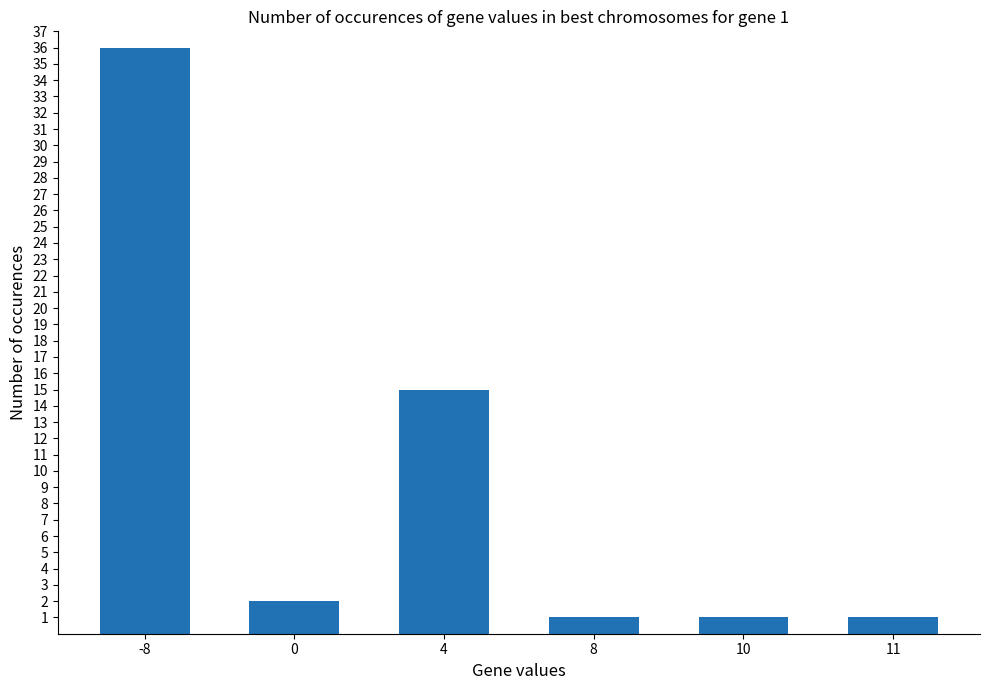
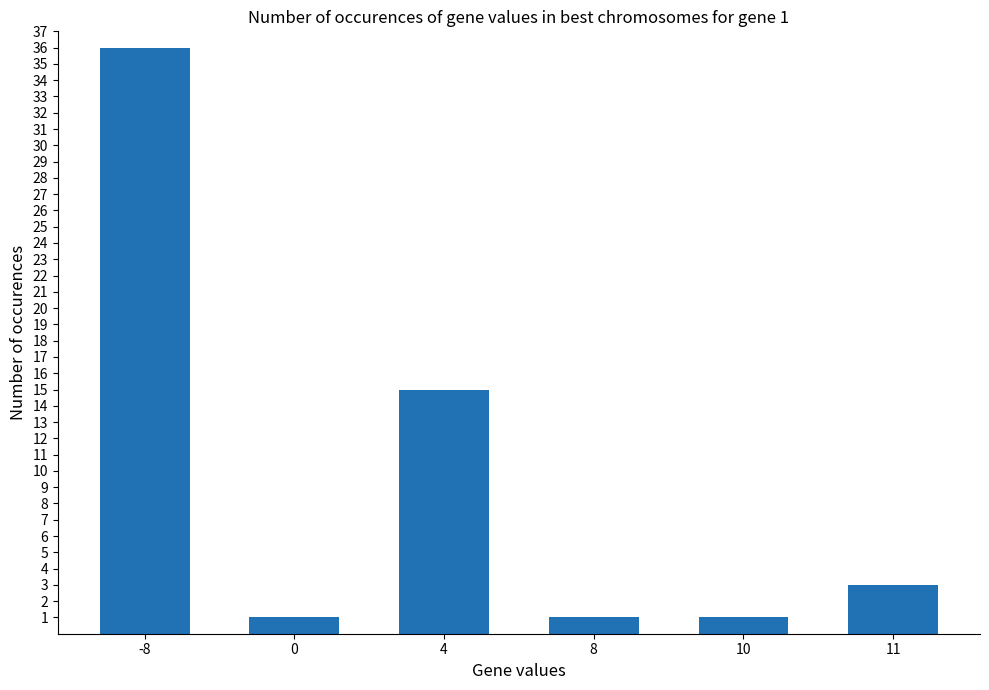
0: 2 -> 1
11: 1 -> 3
